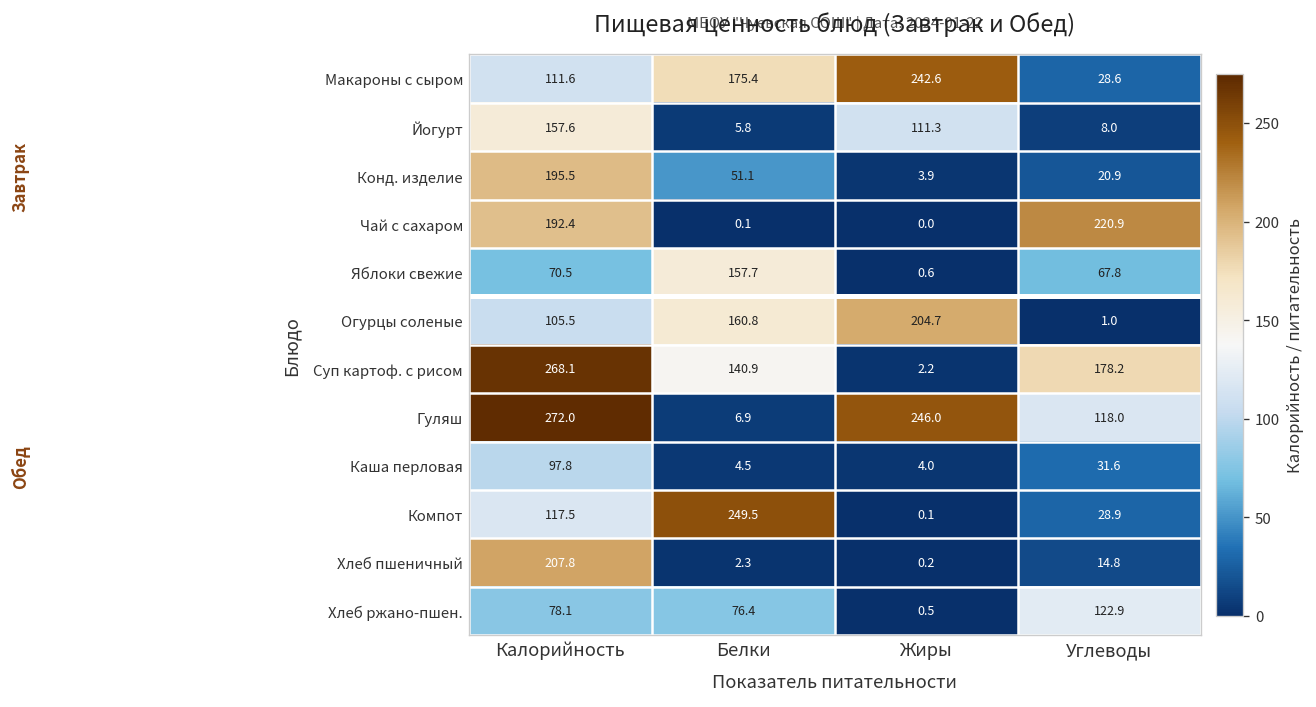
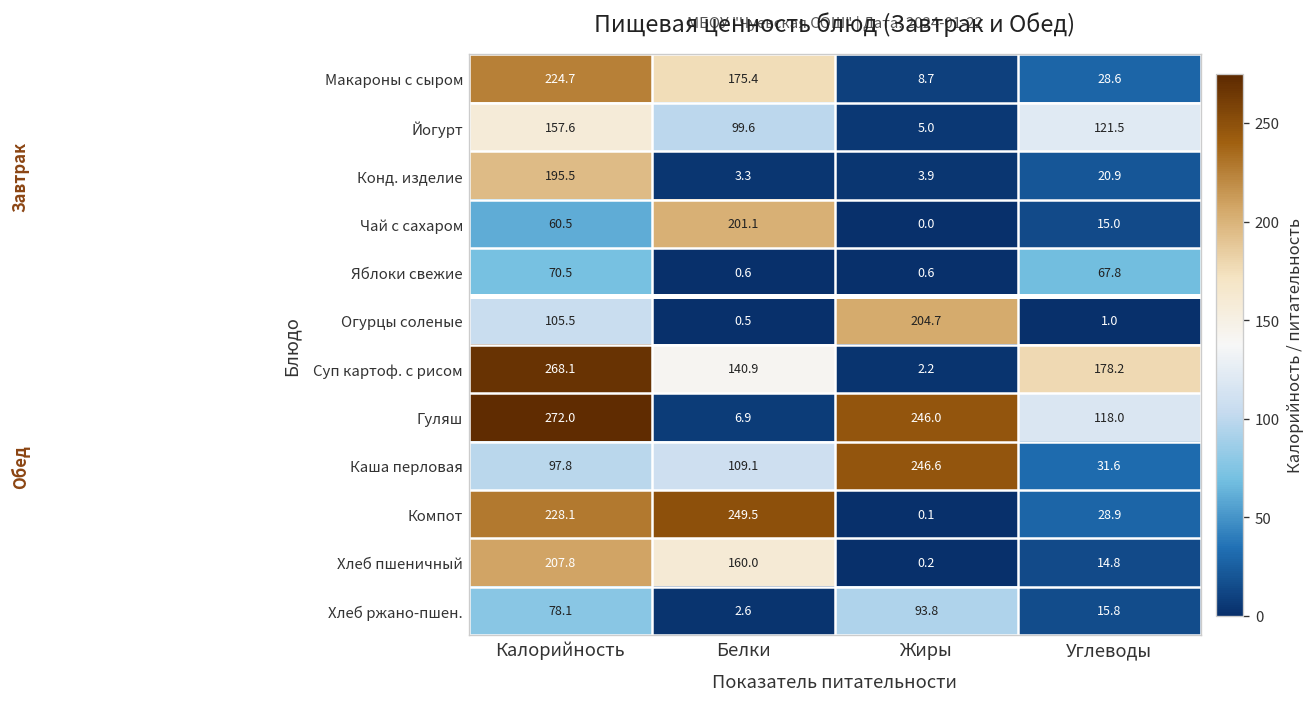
Макароны с сыром, Калорийность: 111.6 -> 224.7
Макароны с сыром, Жиры: 242.6 -> 8.7
Йогурт, Белки: 5.8 -> 99.6
Йогурт, Жиры: 111.3 -> 5.0
Йогурт, Углеводы: 8.0 -> 121.5
Конд. изделие, Белки: 51.1 -> 3.3
Чай с сахаром, Калорийность: 192.4 -> 60.5
Чай с сахаром, Белки: 0.1 -> 201.1
Чай с сахаром, Углеводы: 220.9 -> 15.0
Яблоки свежие, Белки: 157.7 -> 0.6
Огурцы соленые, Белки: 160.8 -> 0.5
Каша перловая, Белки: 4.5 -> 109.1
Каша перловая, Жиры: 4.0 -> 246.6
Компот, Калорийность: 117.5 -> 228.1
Хлеб пшеничный, Белки: 2.3 -> 160.0
Хлеб ржано-пшен., Белки: 76.4 -> 2.6
Хлеб ржано-пшен., Жиры: 0.5 -> 93.8
Хлеб ржано-пшен., Углеводы: 122.9 -> 15.8
